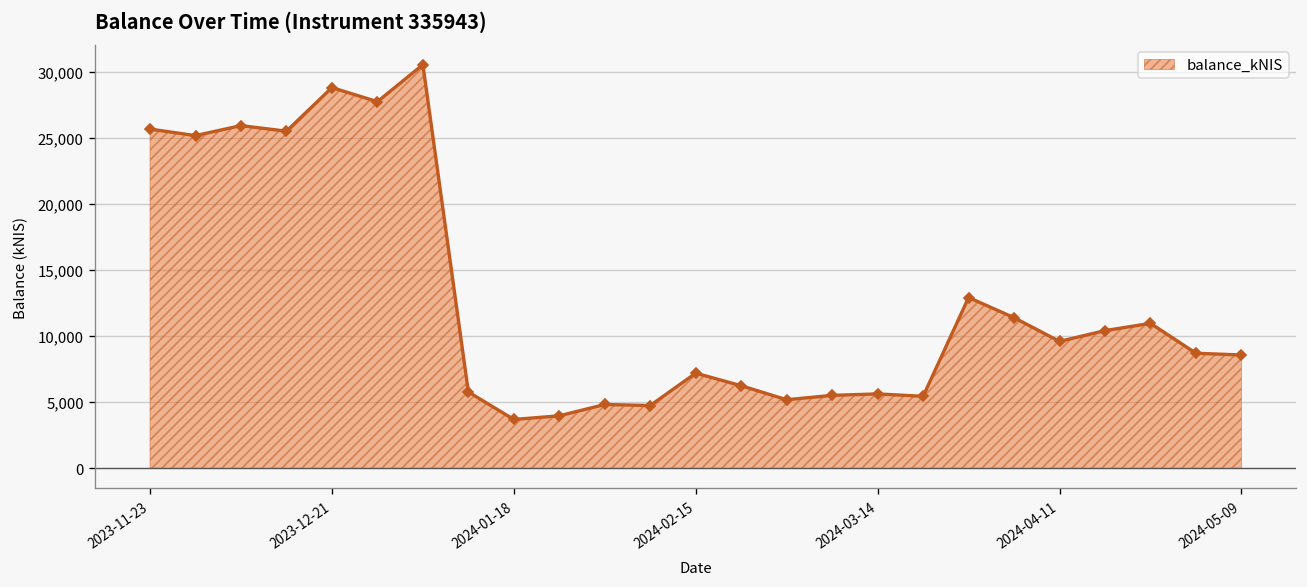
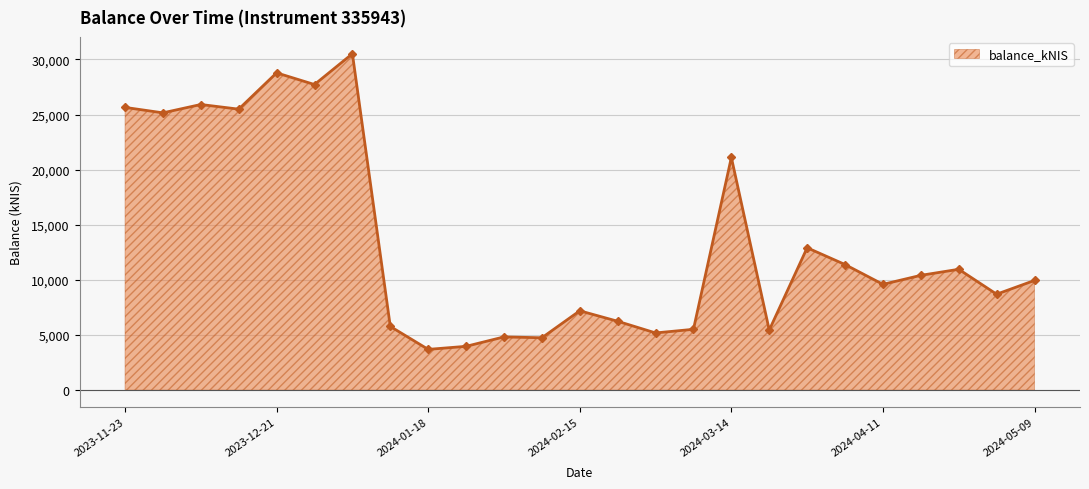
2024-03-14: 5,600 -> 21,100
2024-05-09: 8,600 -> 10,000
